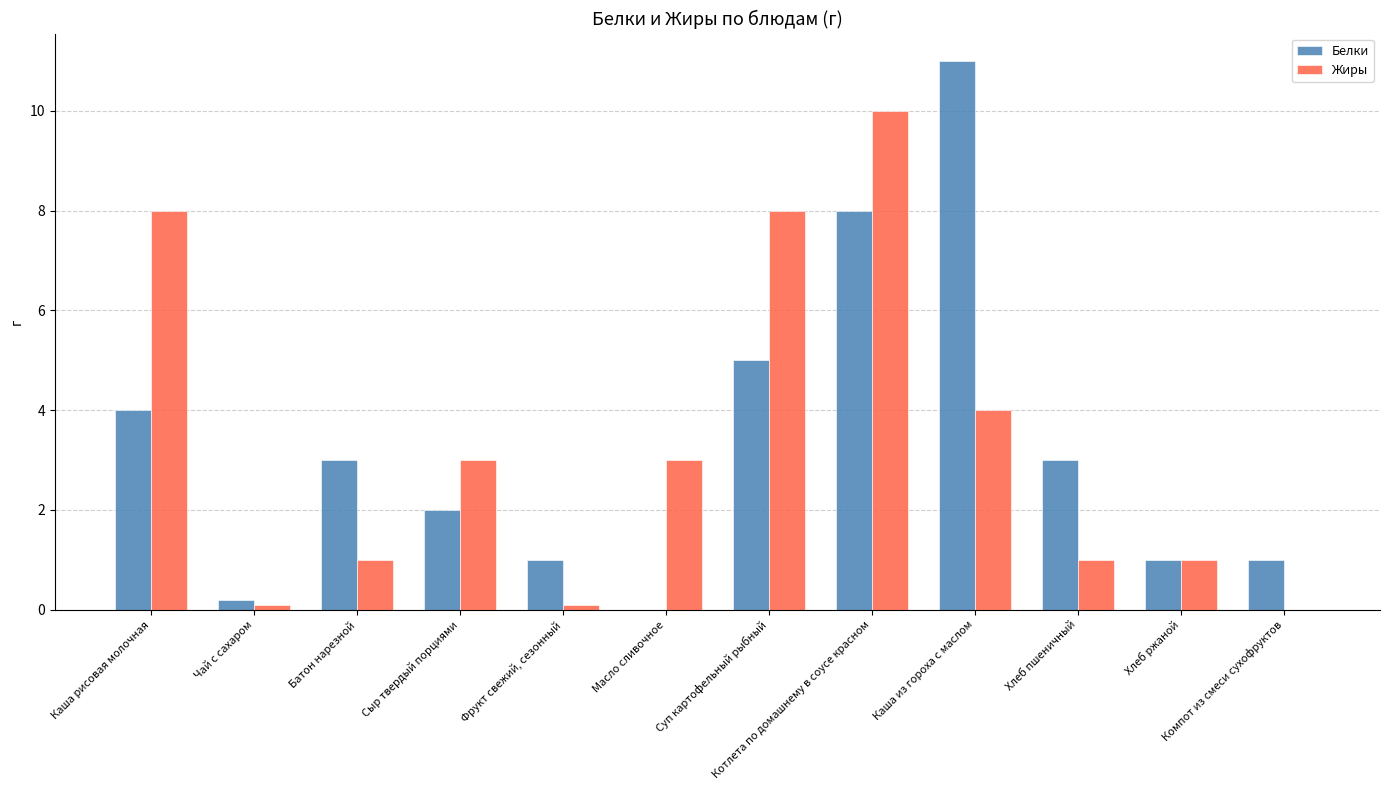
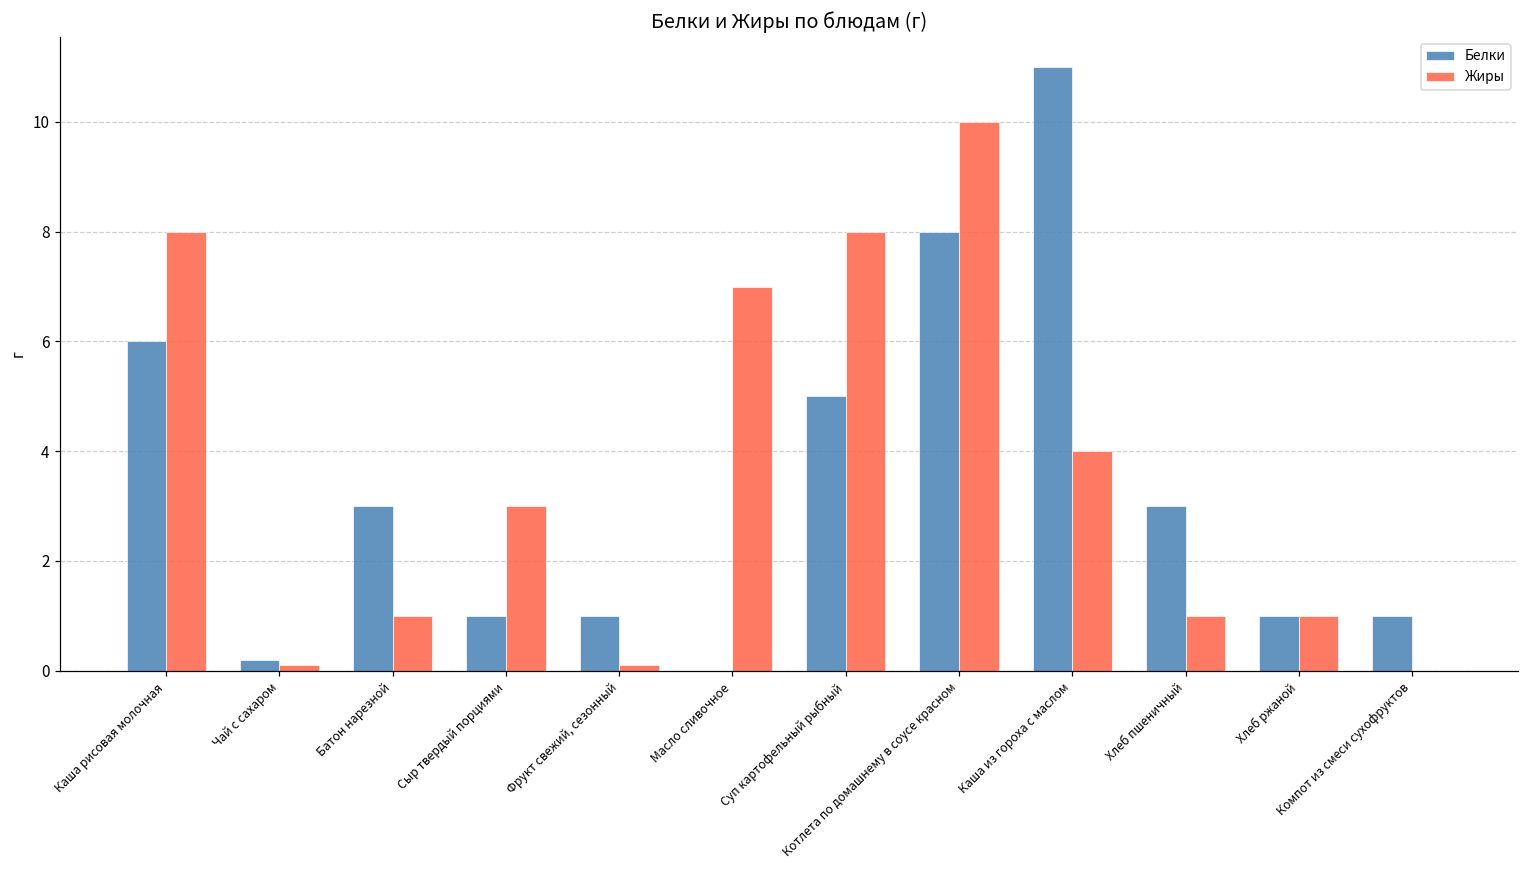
Белки, Каша рисовая молочная: 4 -> 6
Белки, Сыр твердый порциями: 2 -> 1
Жиры, Масло сливочное: 3 -> 7
